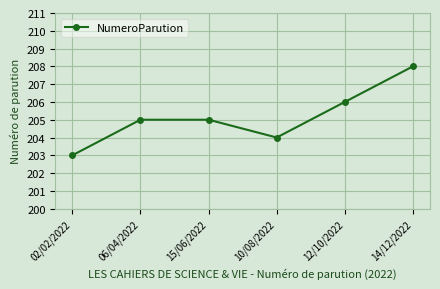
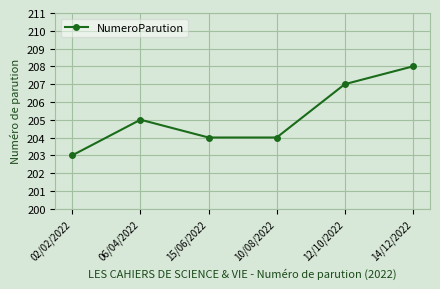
15/06/2022: 205 -> 204
12/10/2022: 206 -> 207
